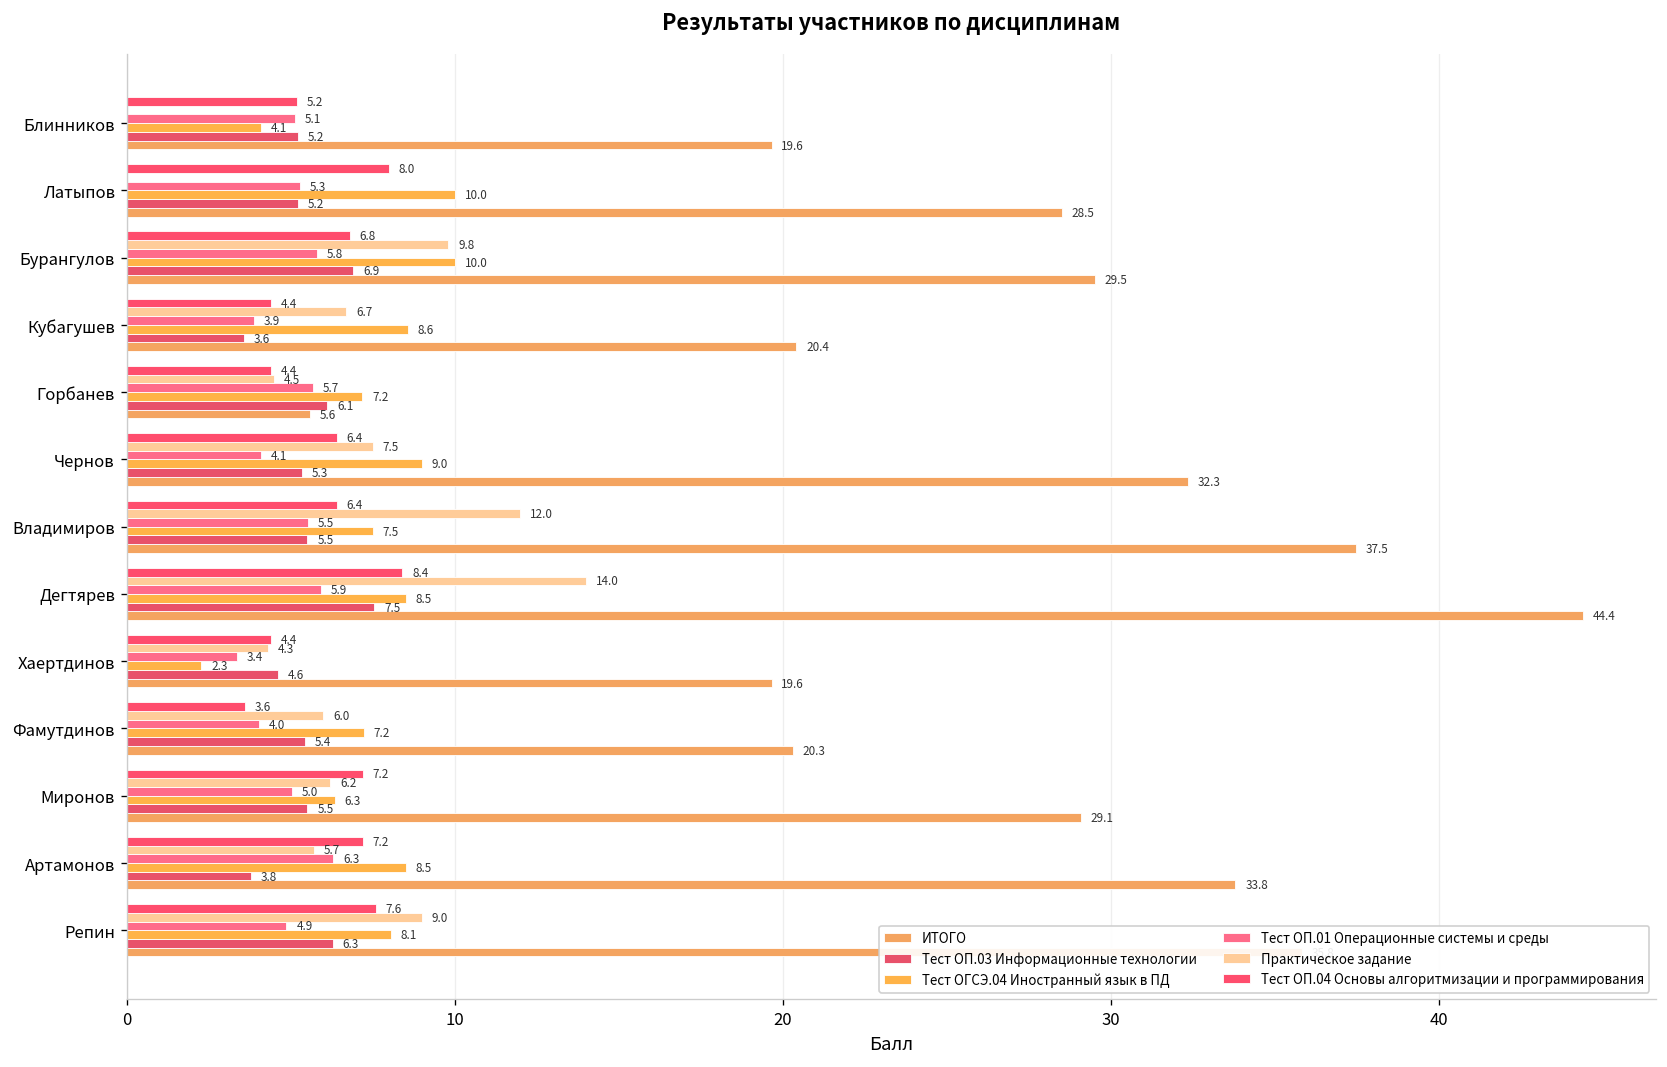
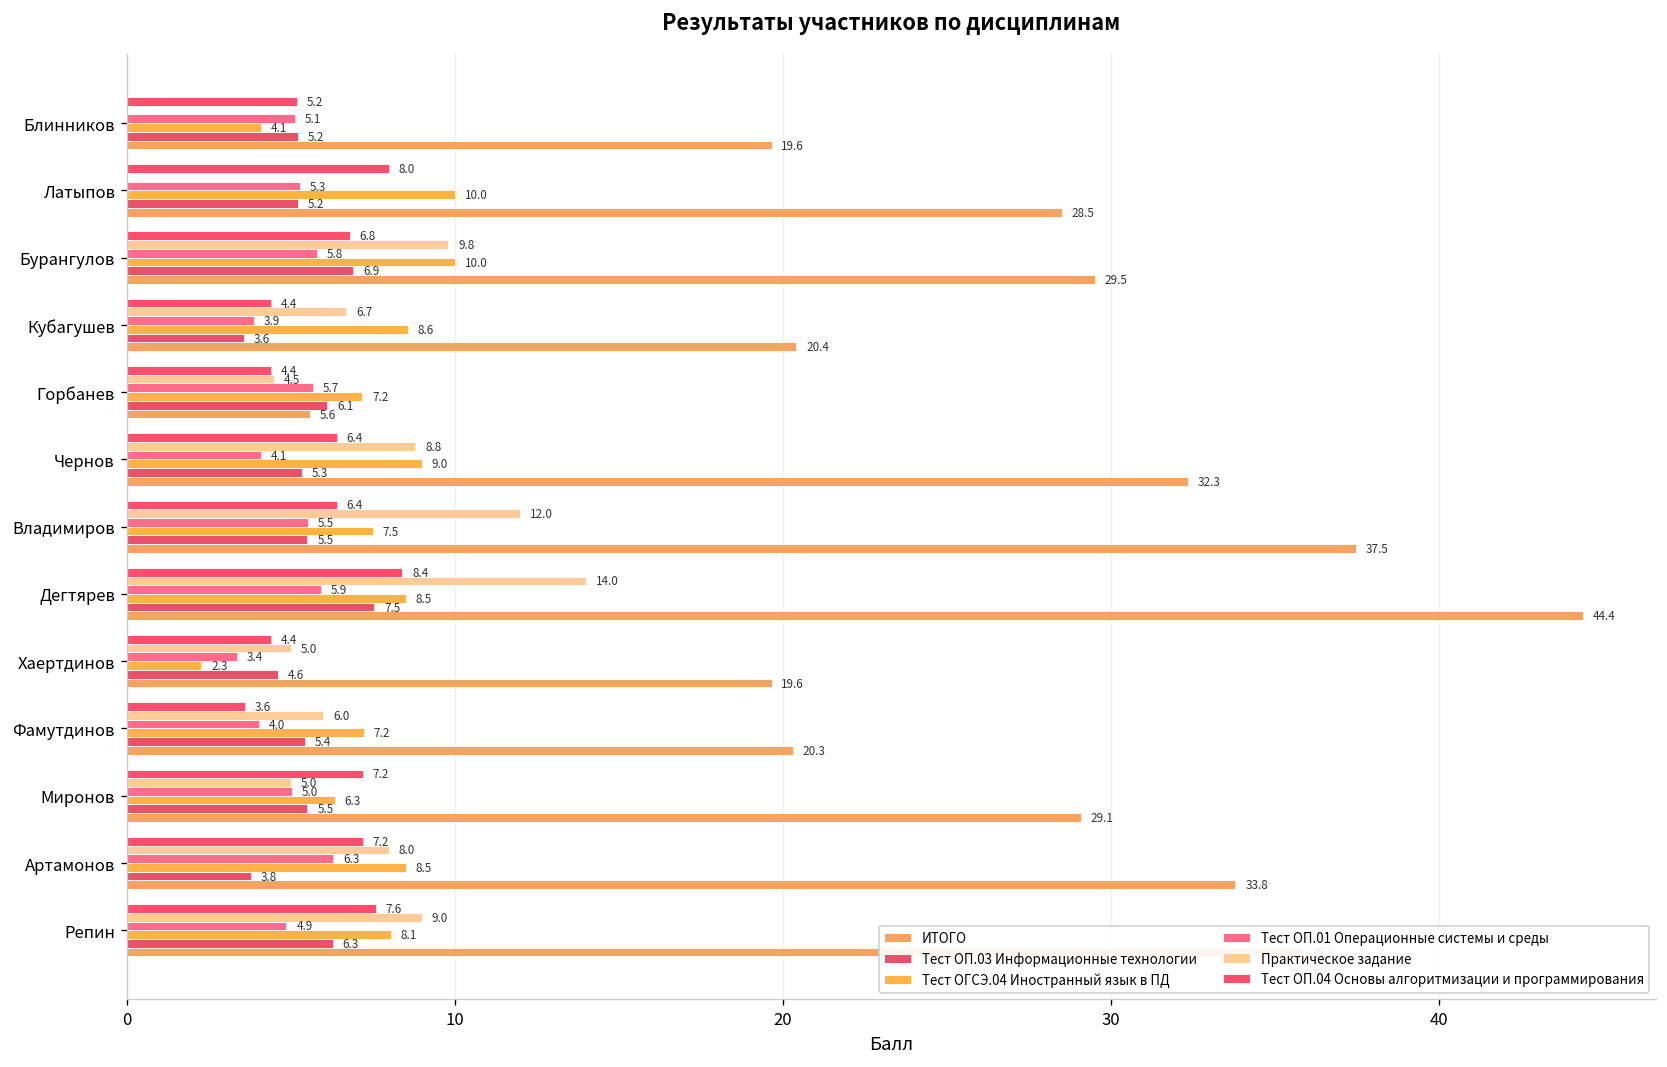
Практическое задание, Чернов: 7.5 -> 8.8
Практическое задание, Хаертдинов: 4.3 -> 5.0
Практическое задание, Миронов: 6.2 -> 5.0
Практическое задание, Артамонов: 5.7 -> 8.0
